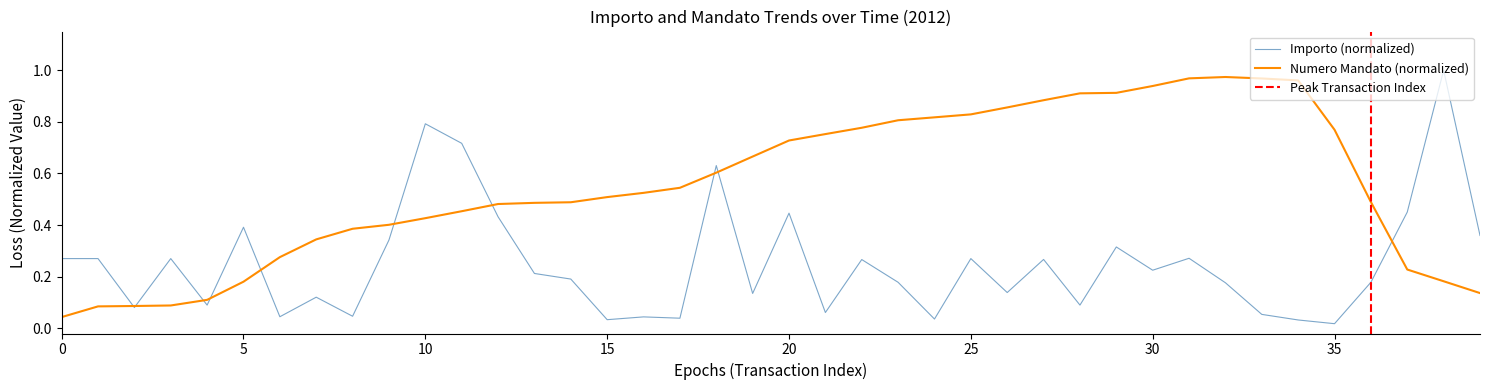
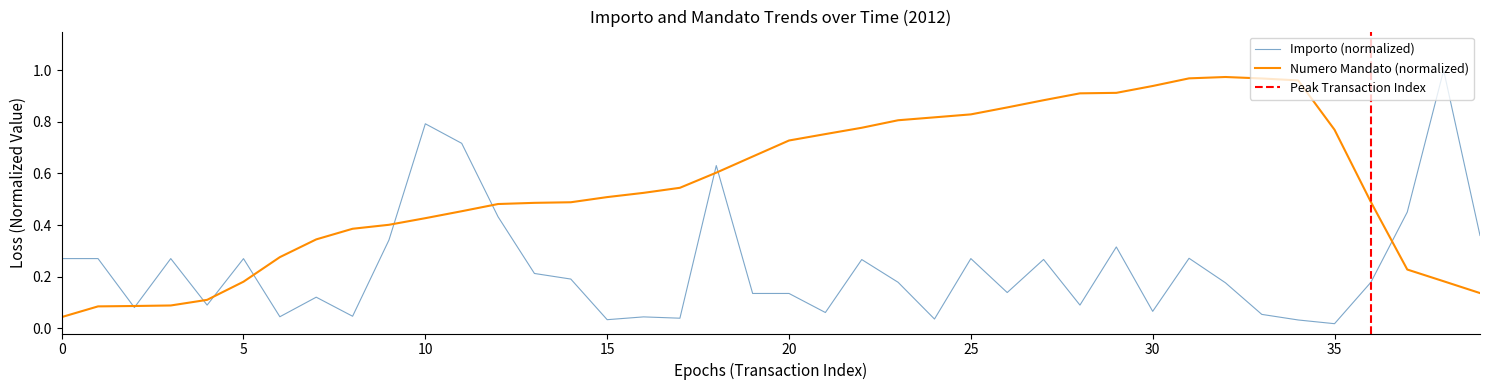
Importo (normalized), 5: 0.39 -> 0.27
Importo (normalized), 20: 0.45 -> 0.14
Importo (normalized), 30: 0.23 -> 0.07
